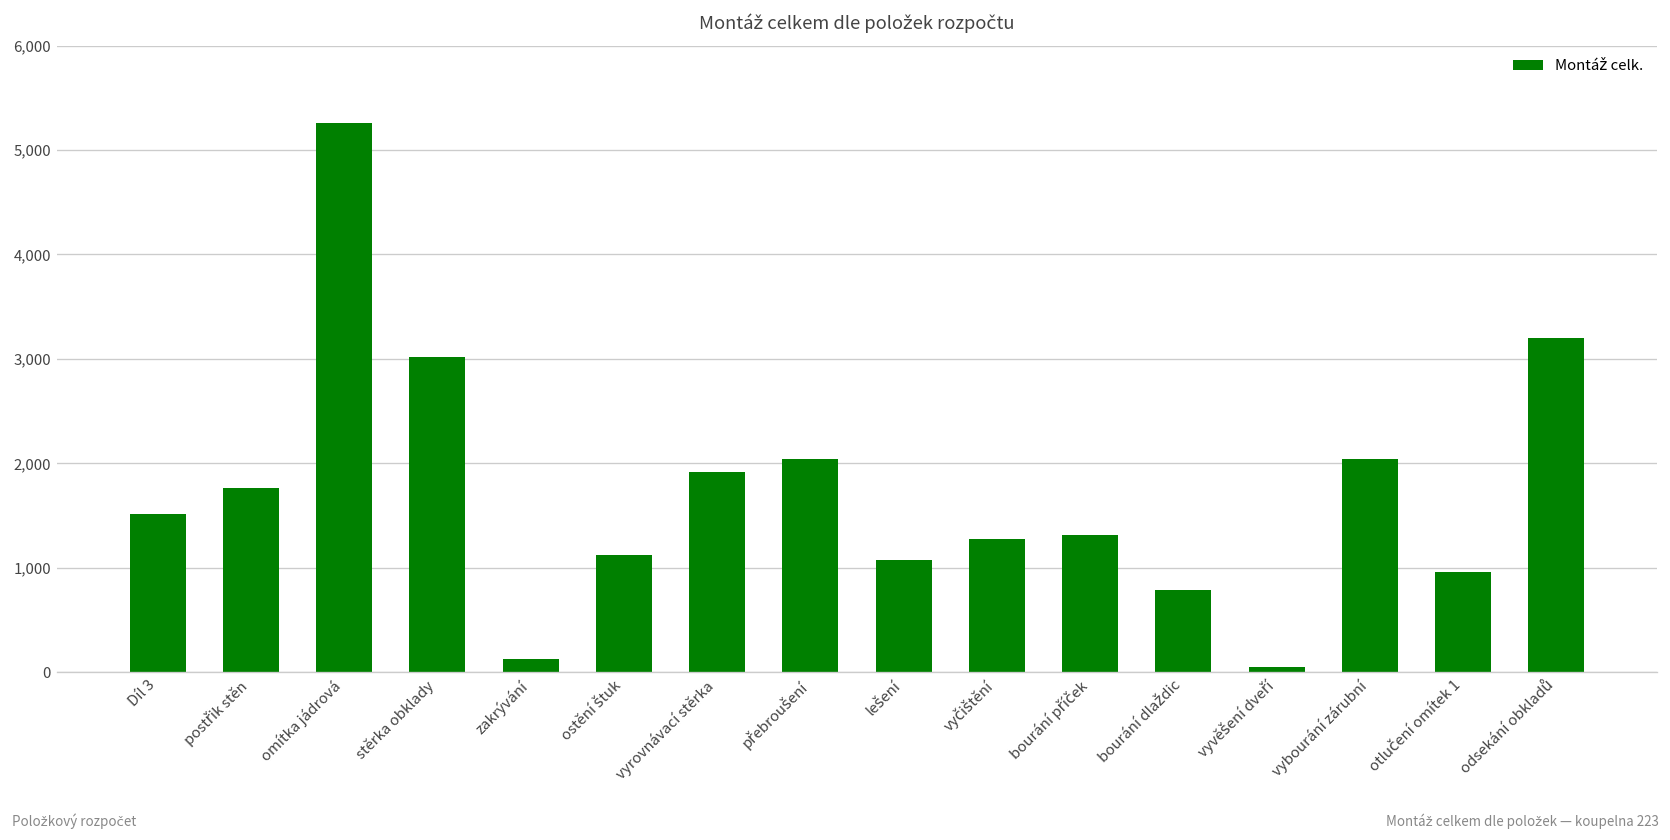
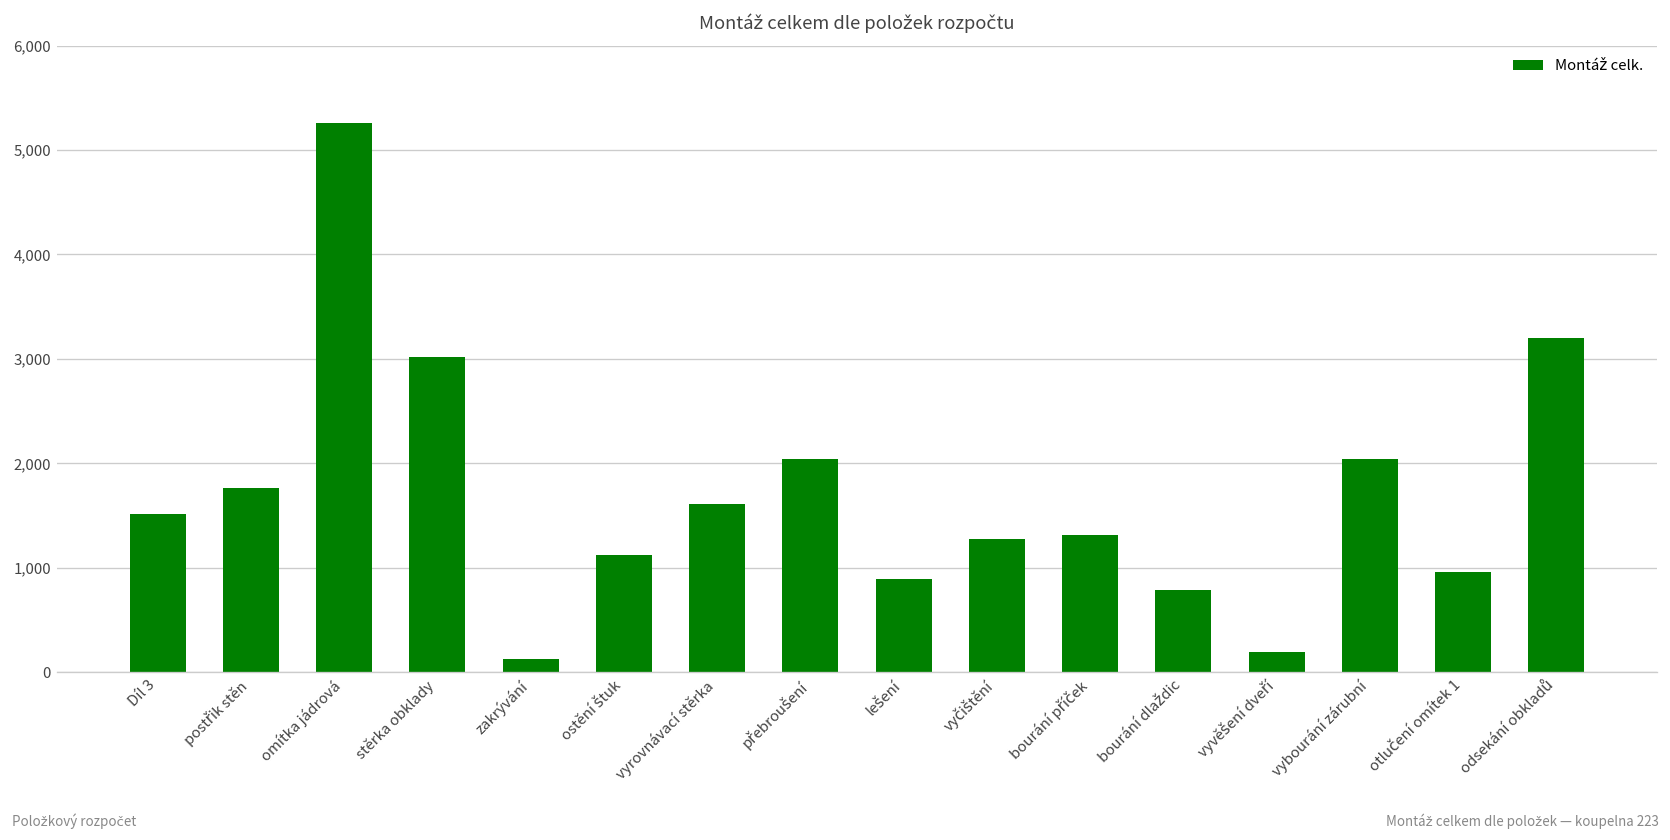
vyrovnávací stěrka: 1,900 -> 1,600
lešení: 1,100 -> 900
vyvěšení dveří: 0 -> 200
